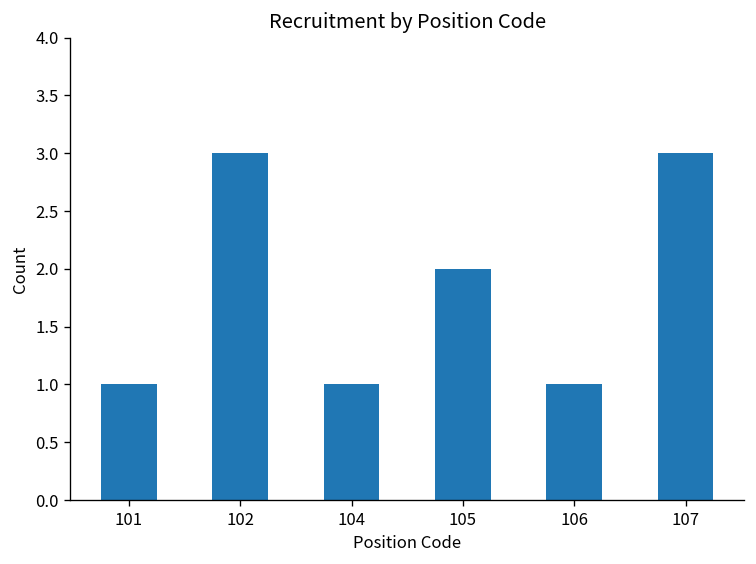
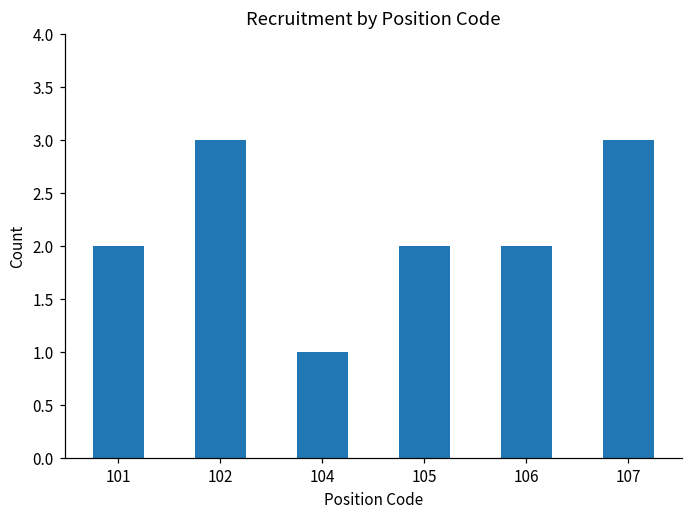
101: 1 -> 2
106: 1 -> 2
